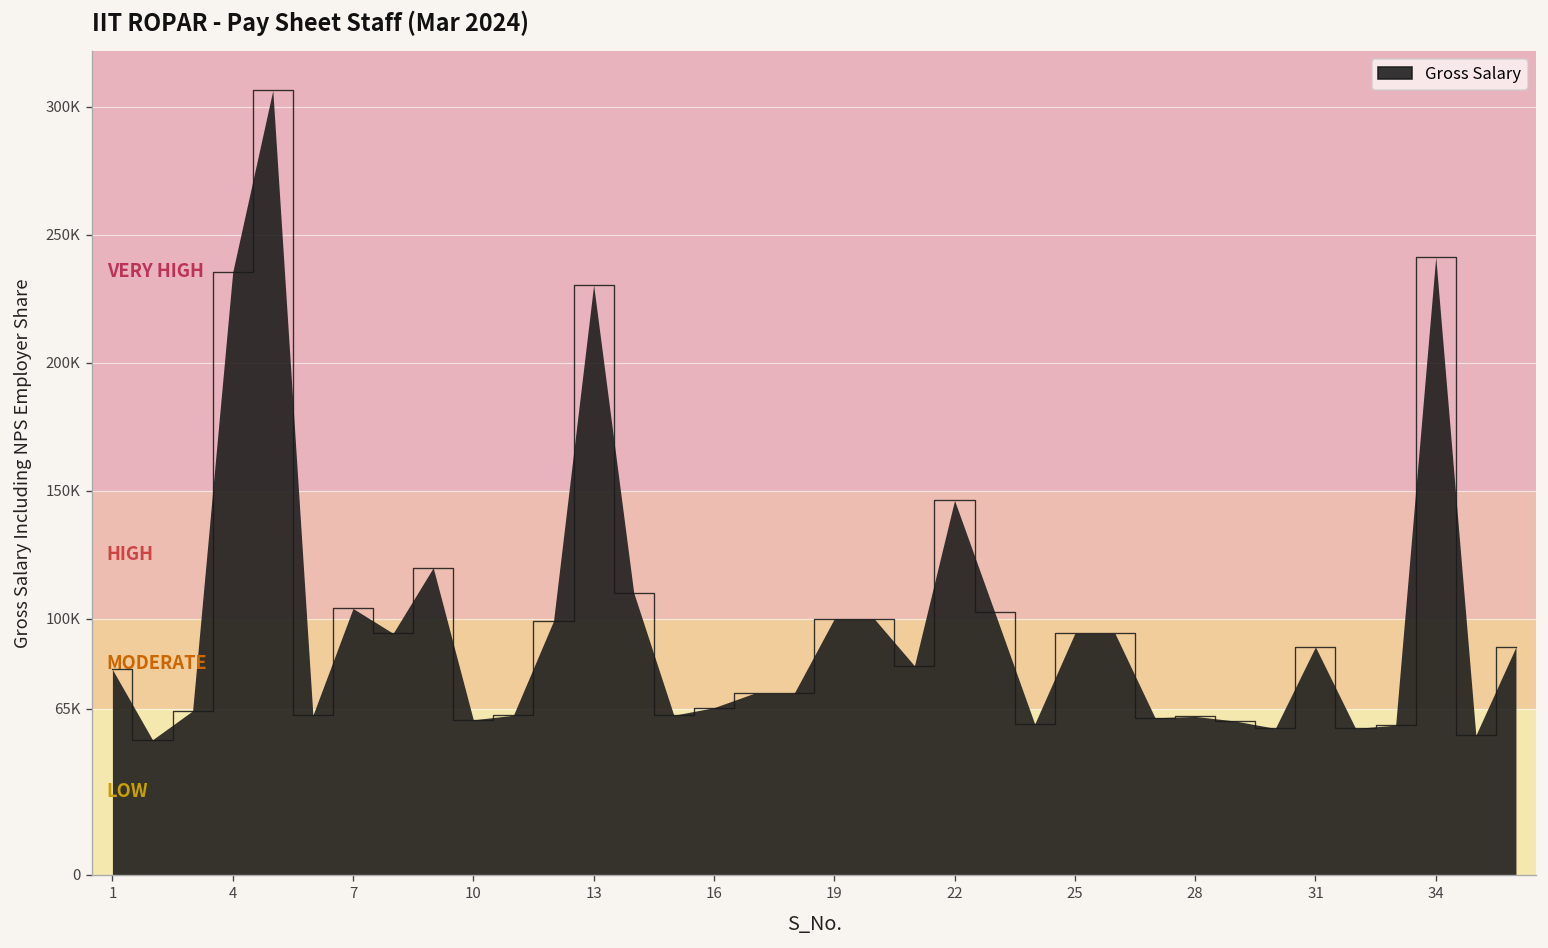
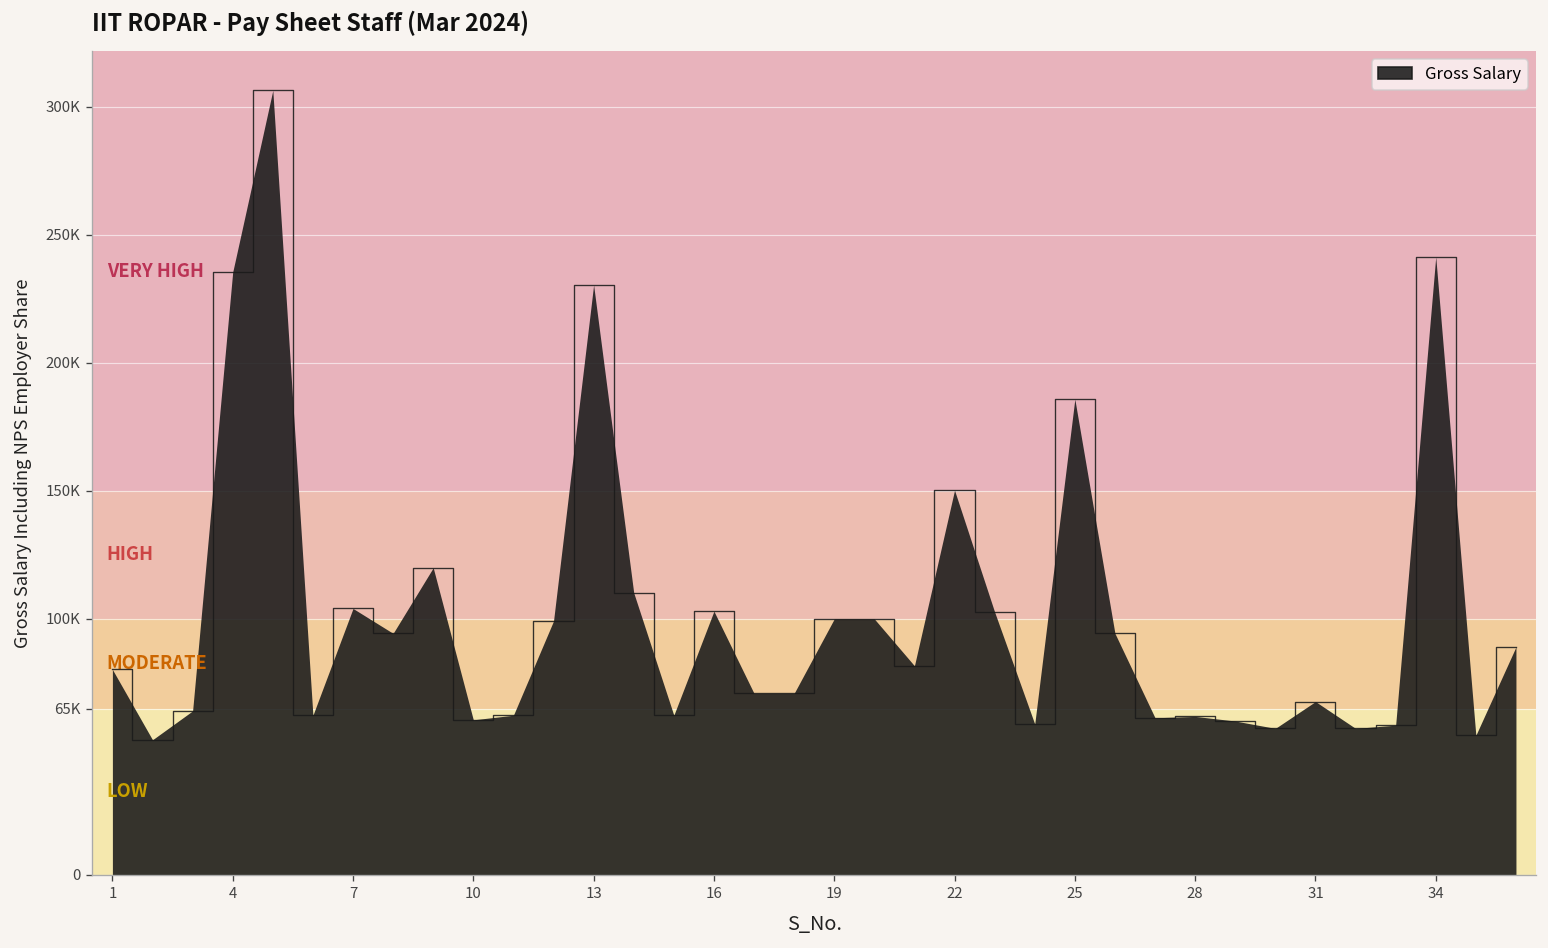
16: 65000 -> 103000
22: 146000 -> 150000
25: 94000 -> 186000
31: 89000 -> 68000
